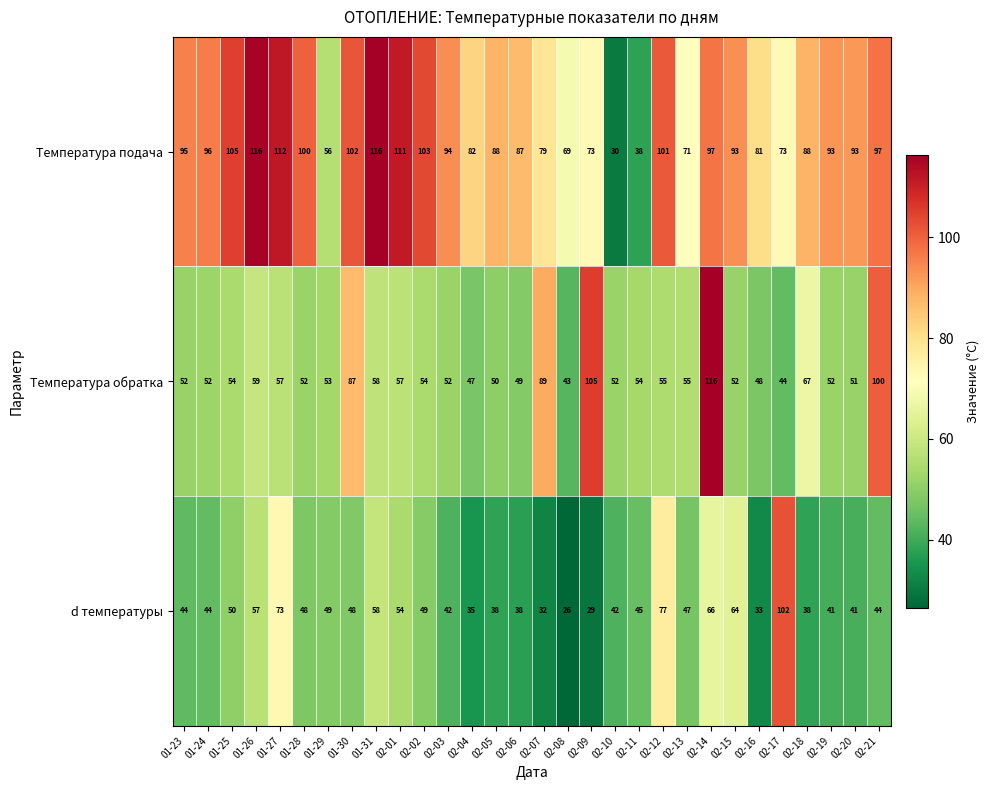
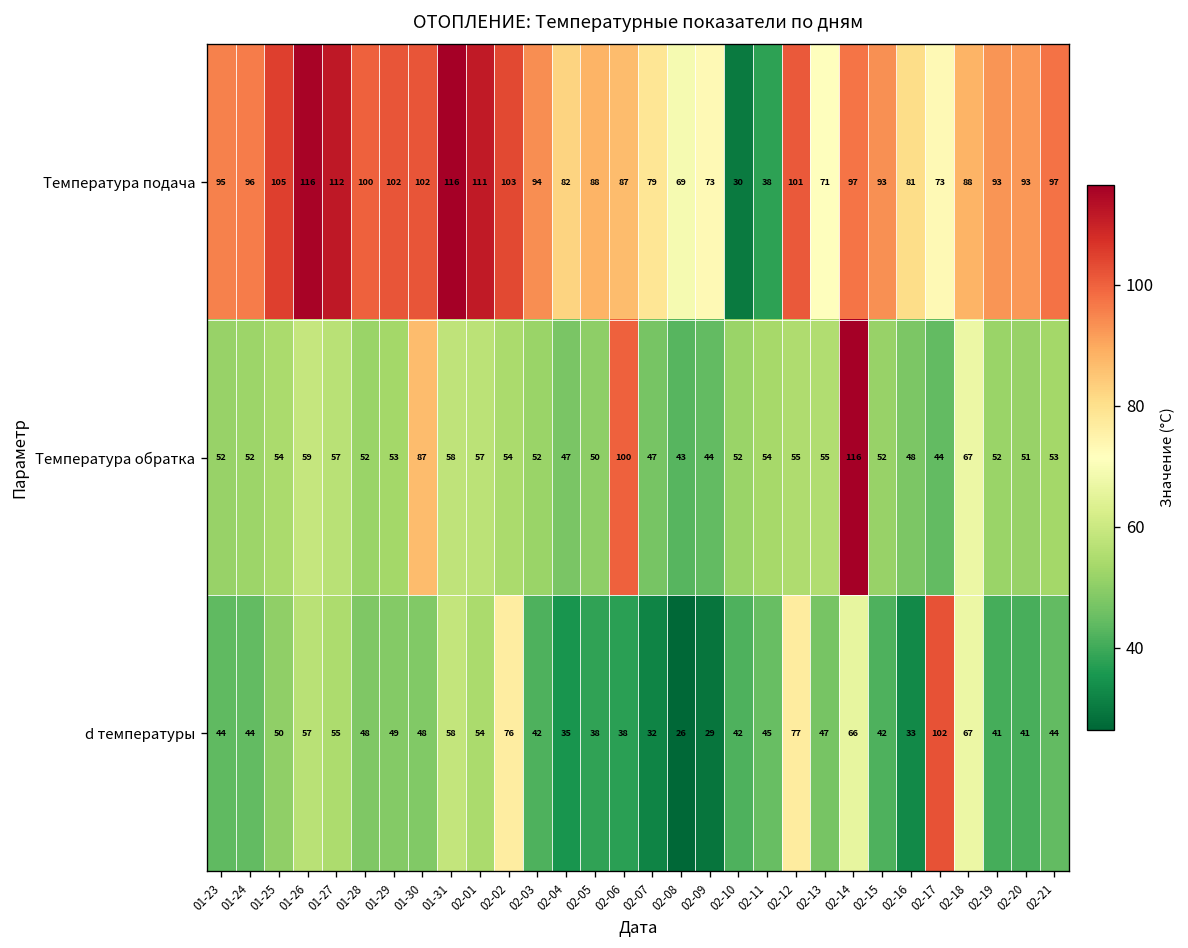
Температура подача, 01-29: 56 -> 102
Температура обратка, 02-06: 49 -> 100
Температура обратка, 02-07: 89 -> 47
Температура обратка, 02-09: 105 -> 44
Температура обратка, 02-21: 100 -> 53
d температуры, 01-27: 73 -> 55
d температуры, 02-02: 49 -> 76
d температуры, 02-15: 64 -> 42
d температуры, 02-18: 38 -> 67
